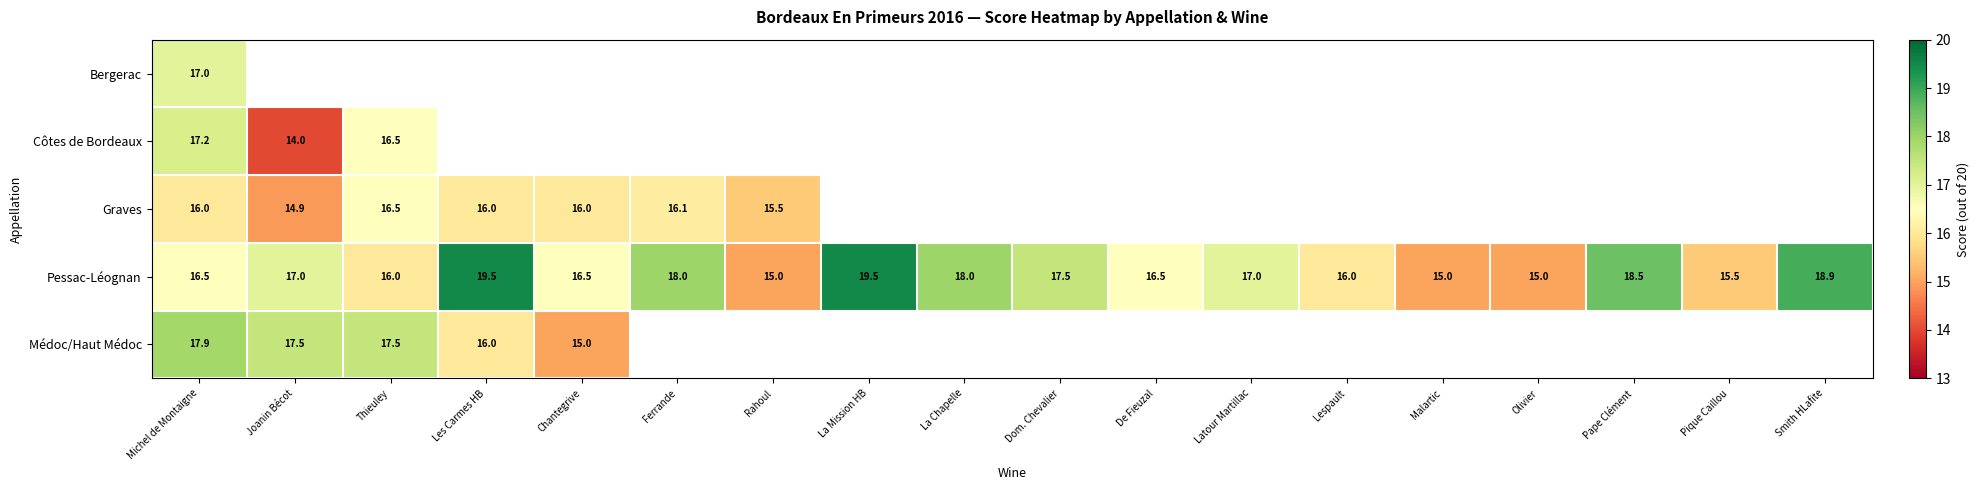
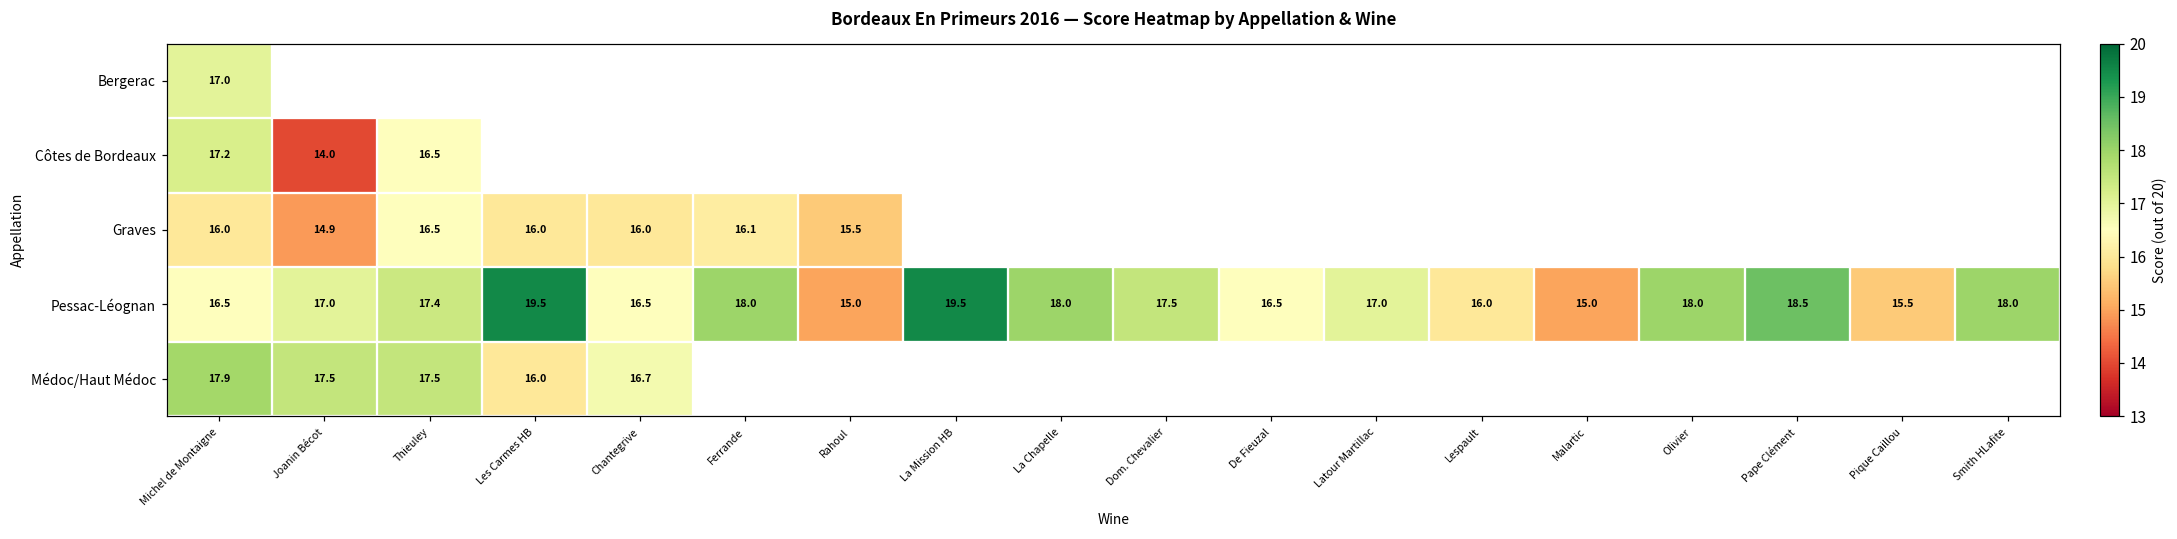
Pessac-Léognan, Thieuley: 16.0 -> 17.4
Pessac-Léognan, Olivier: 15.0 -> 18.0
Pessac-Léognan, Smith HLafite: 18.9 -> 18.0
Médoc/Haut Médoc, Chantegrive: 15.0 -> 16.7
